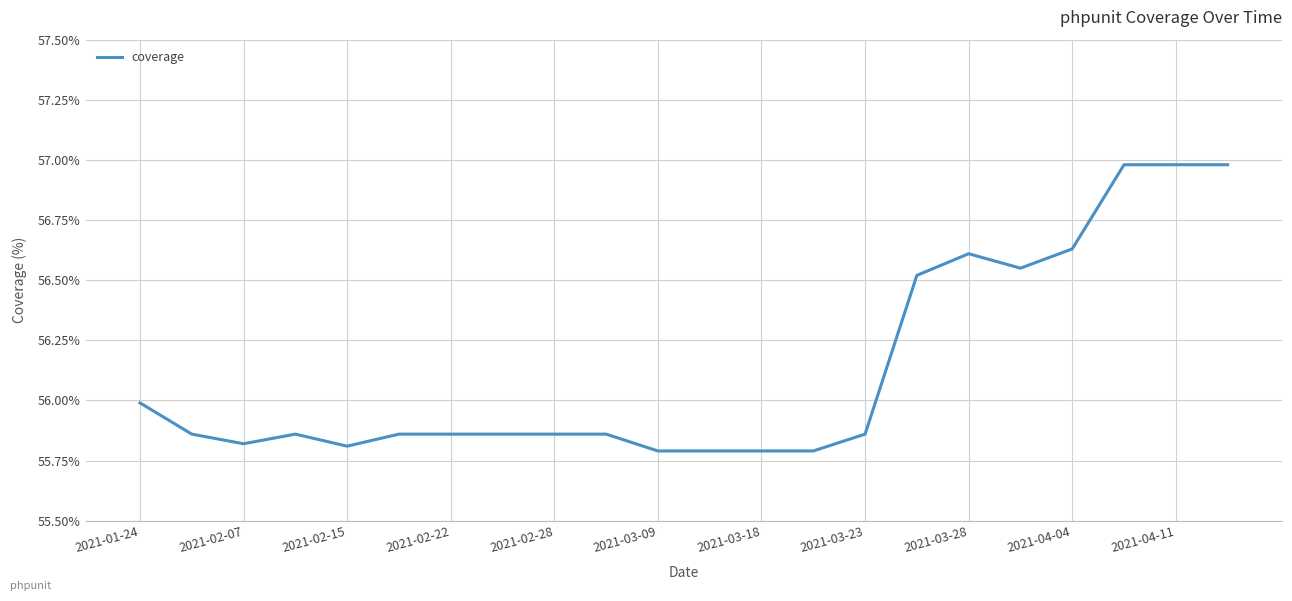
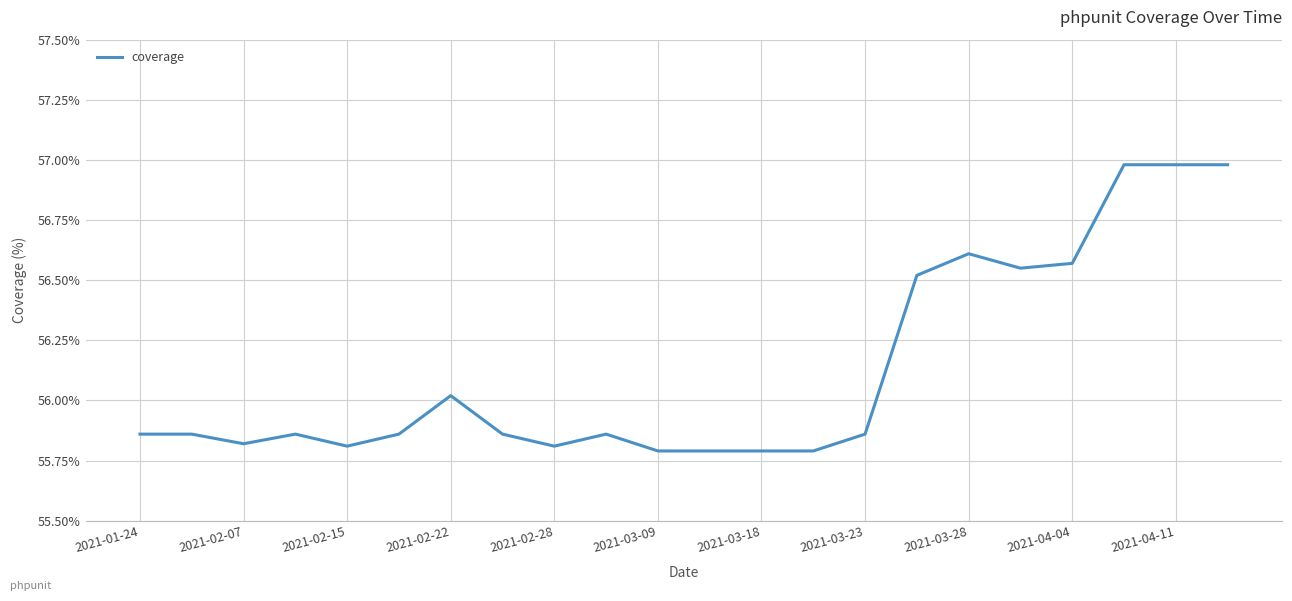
2021-01-24: 55.99% -> 55.86%
2021-02-22: 55.86% -> 56.02%
2021-02-28: 55.86% -> 55.81%
2021-04-04: 56.63% -> 56.57%
